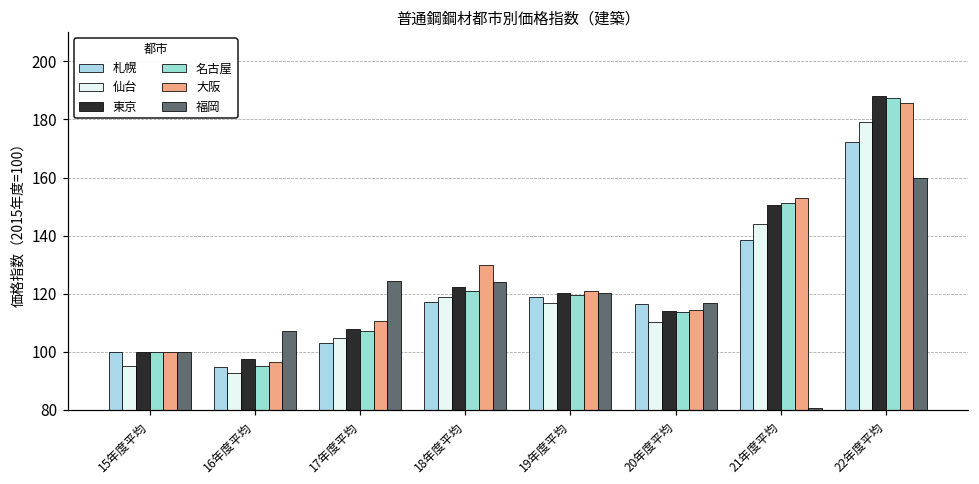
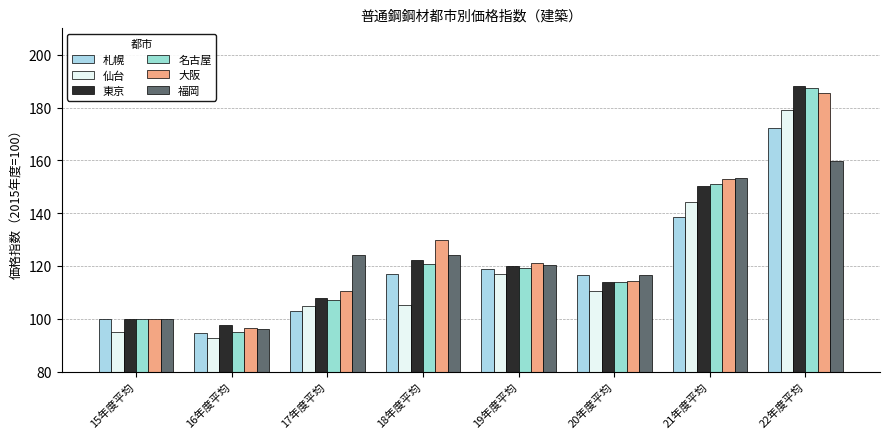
福岡, 16年度平均: 107 -> 96
仙台, 18年度平均: 119 -> 105
福岡, 21年度平均: 81 -> 153
